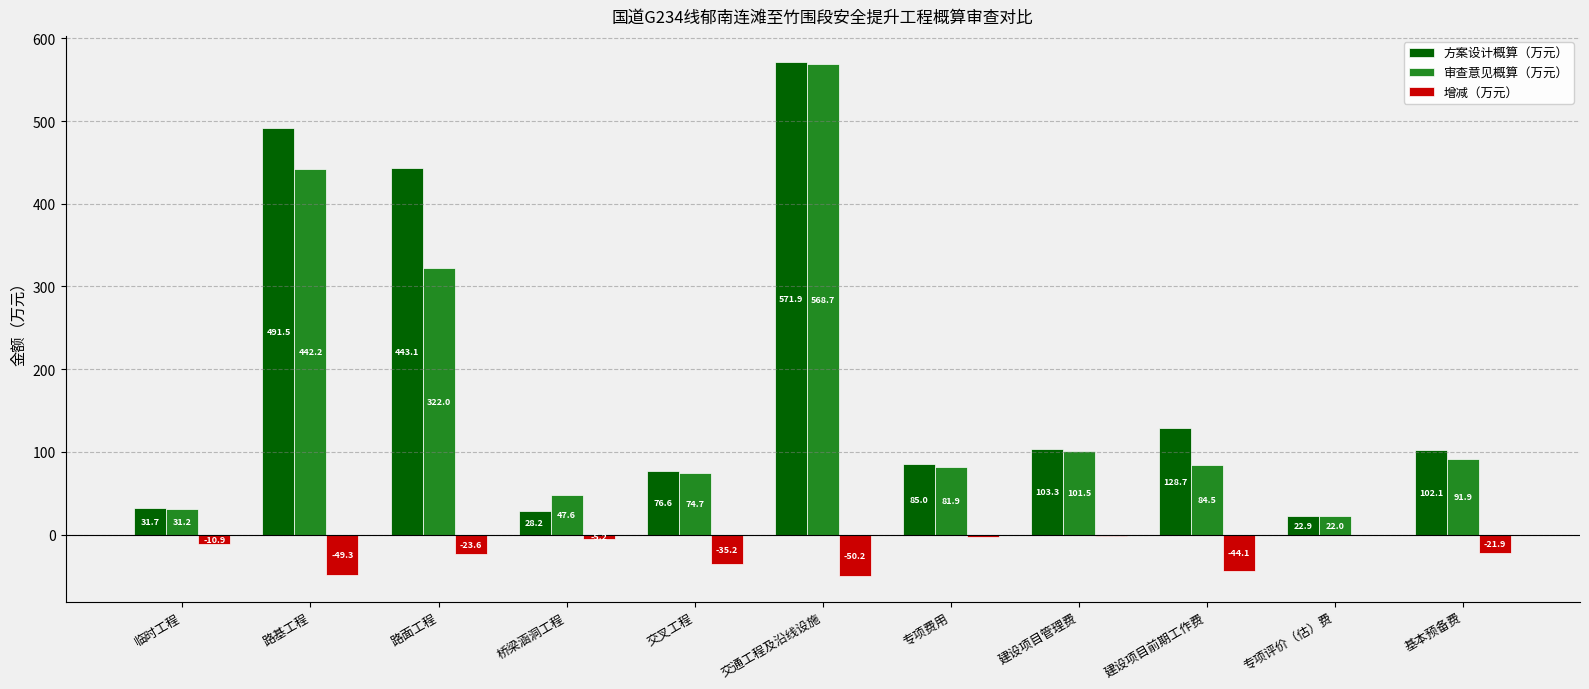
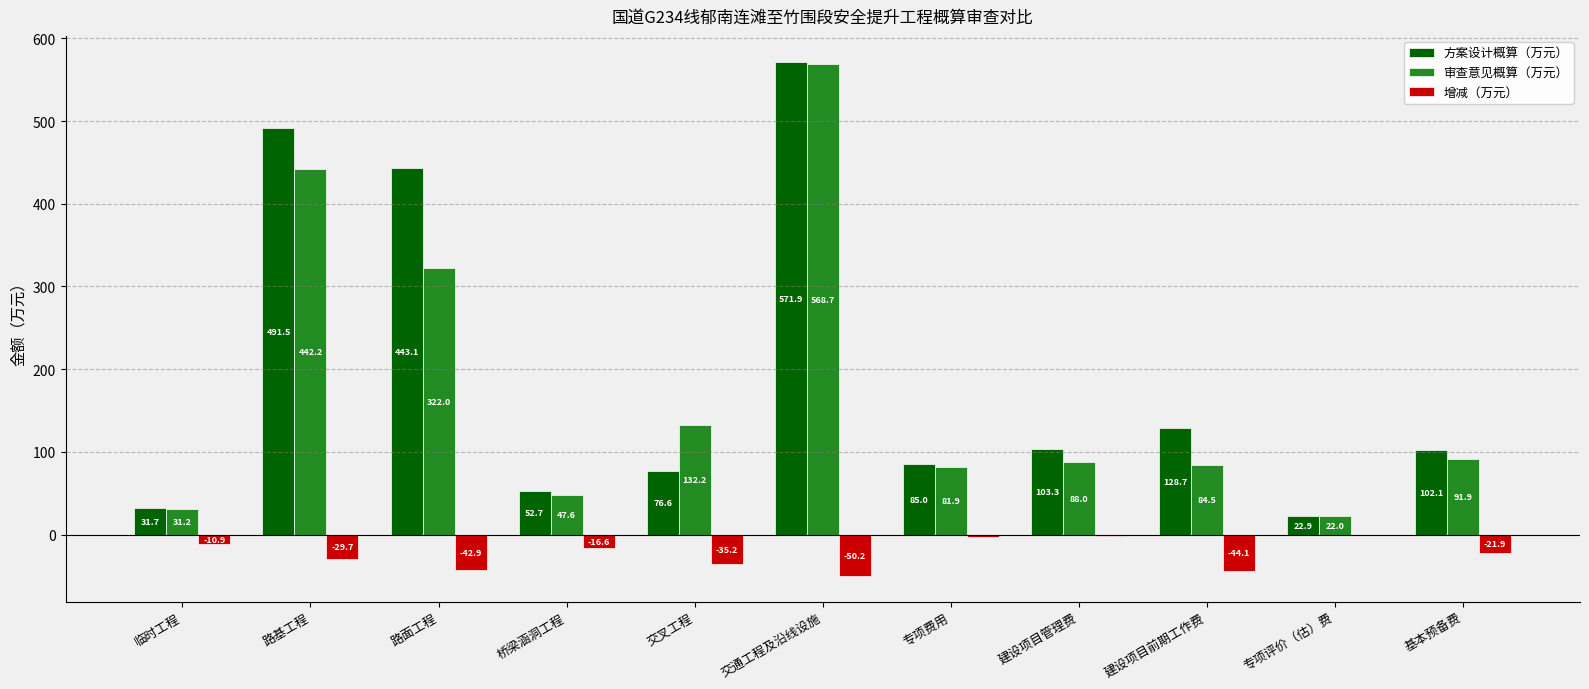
增减（万元）, 路基工程: -49.3 -> -29.7
增减（万元）, 路面工程: -23.6 -> -42.9
方案设计概算（万元）, 桥梁涵洞工程: 28.2 -> 52.7
增减（万元）, 桥梁涵洞工程: -10 -> -20
审查意见概算（万元）, 交叉工程: 74.7 -> 132.2
审查意见概算（万元）, 建设项目管理费: 101.5 -> 88.0
